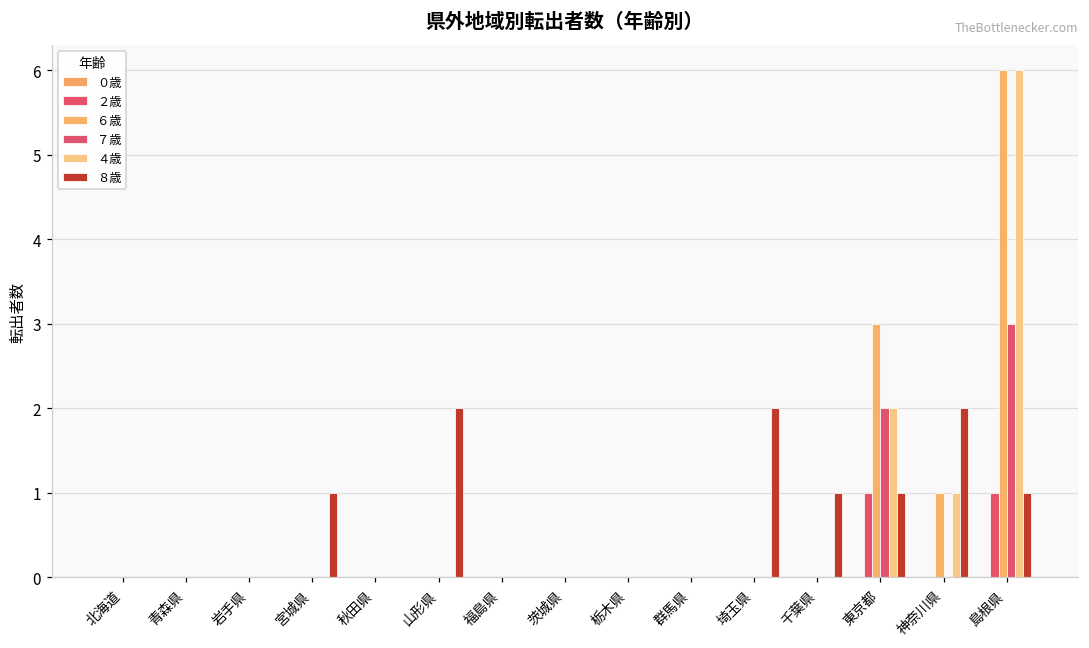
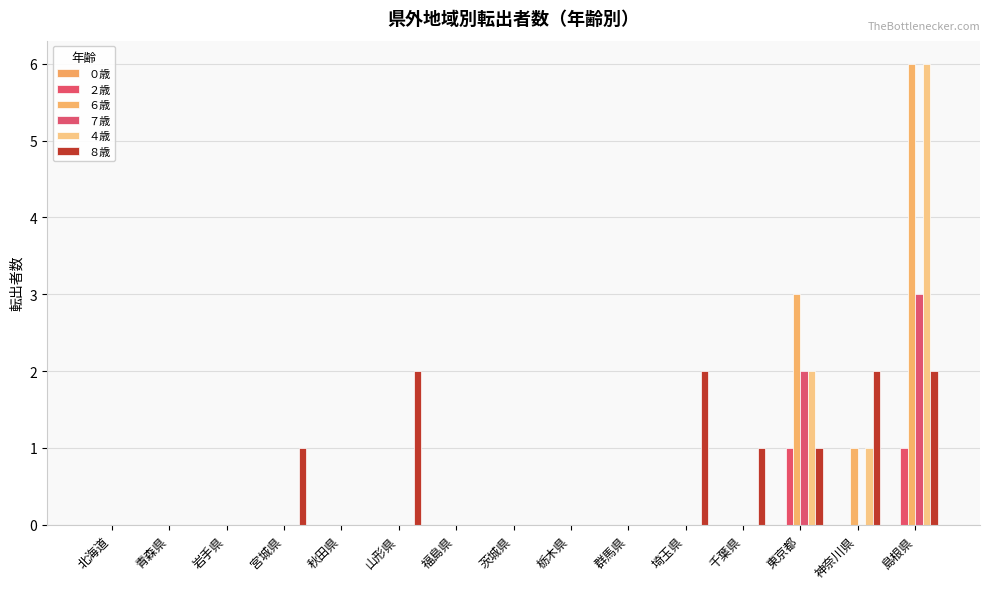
８歳, 島根県: 1 -> 2
